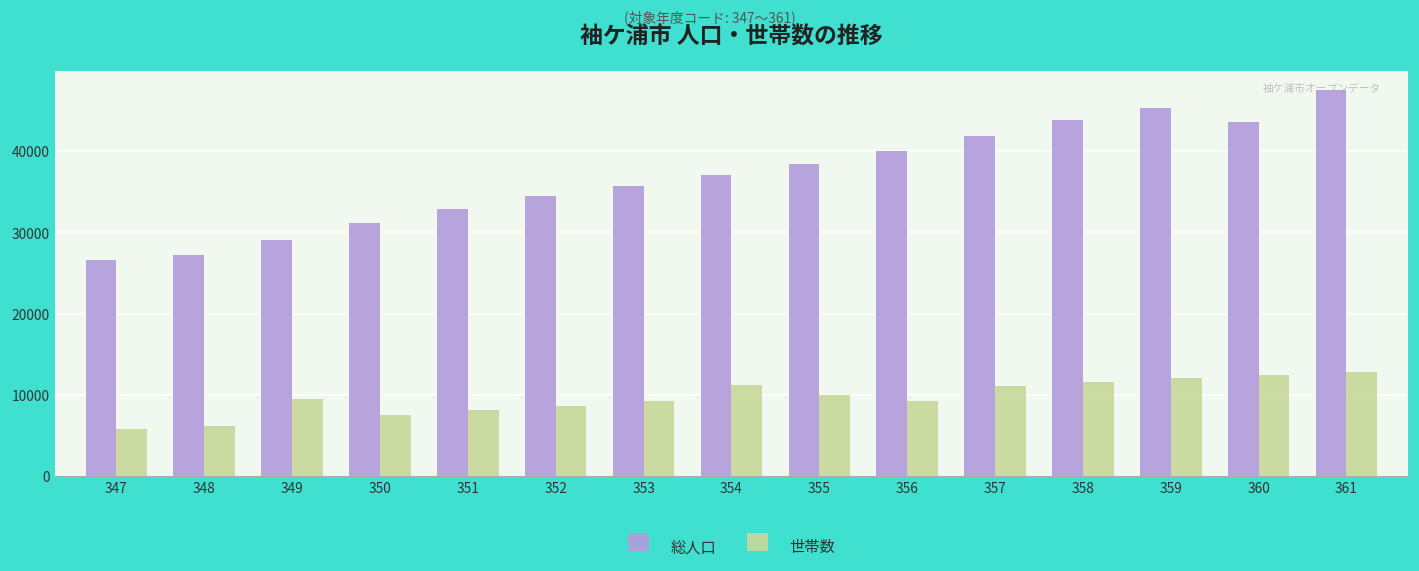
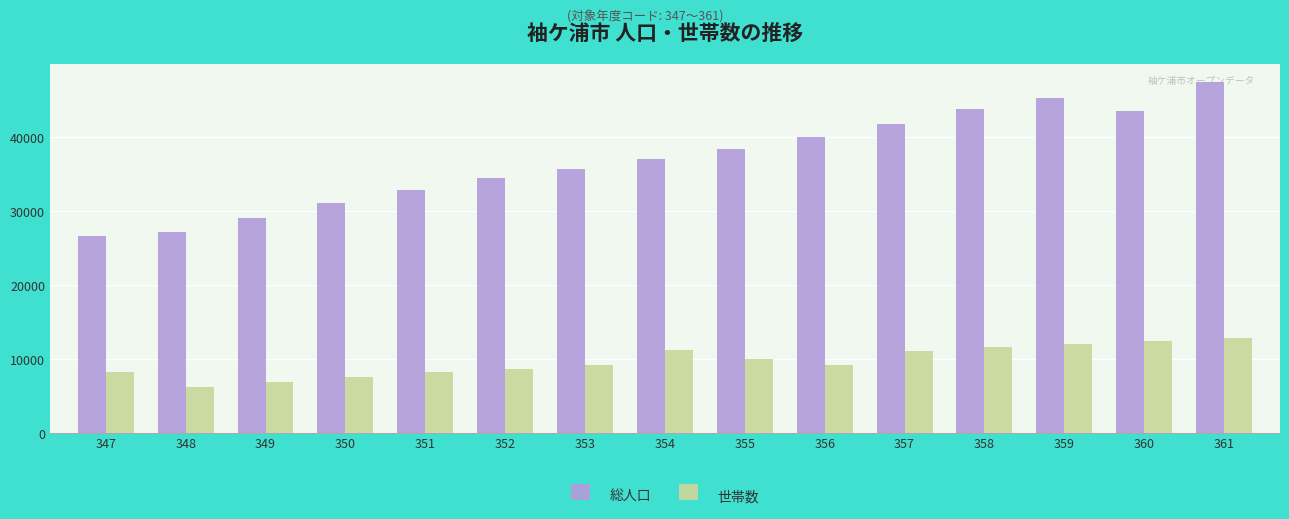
世帯数, 347: 6000 -> 8000
世帯数, 349: 9000 -> 7000
